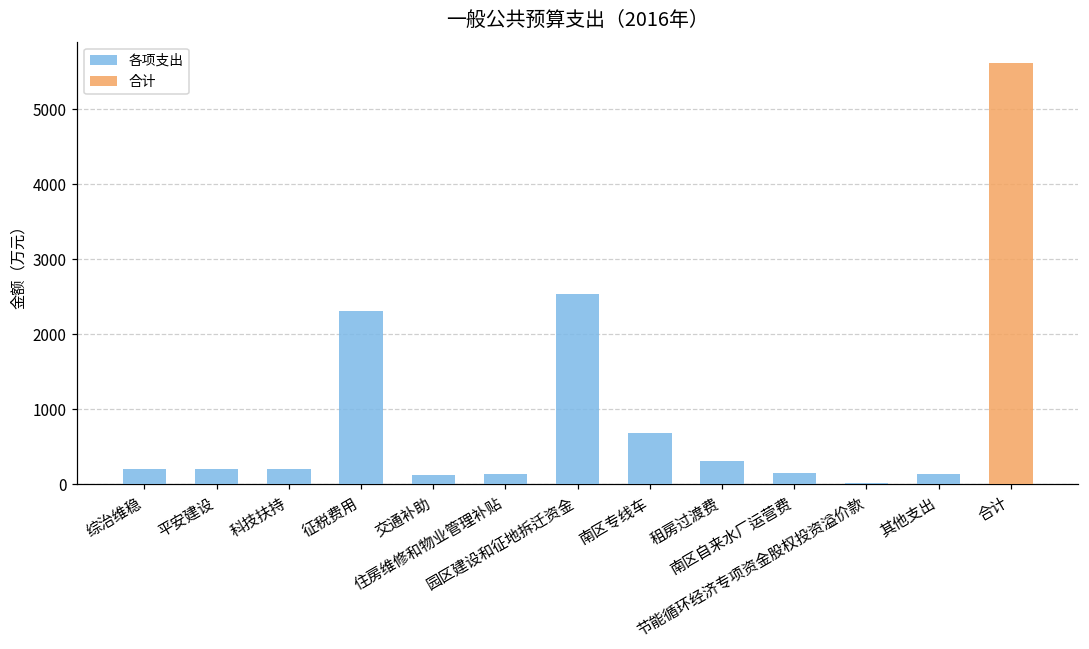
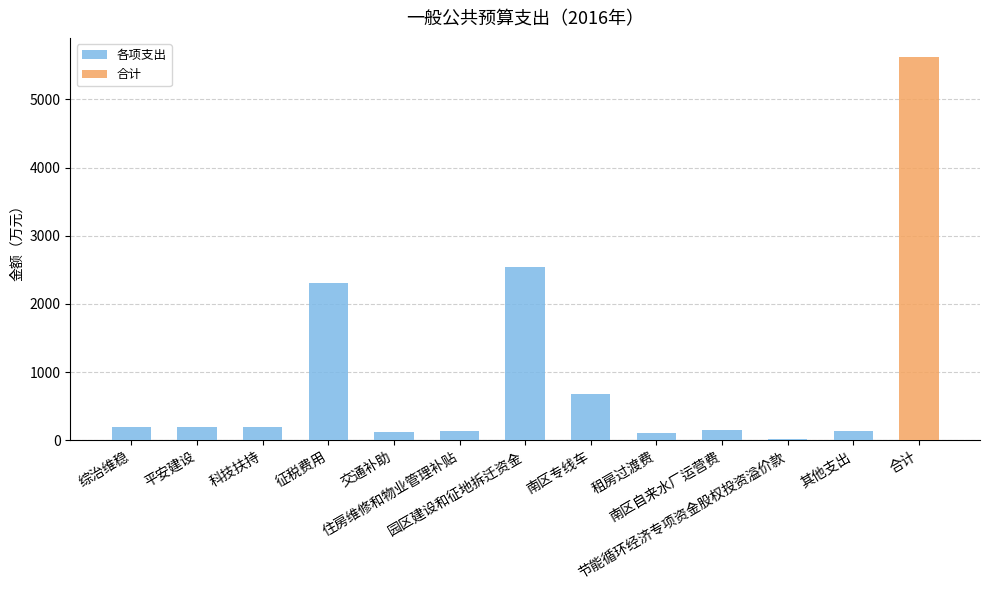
各项支出, 租房过渡费: 300 -> 100
